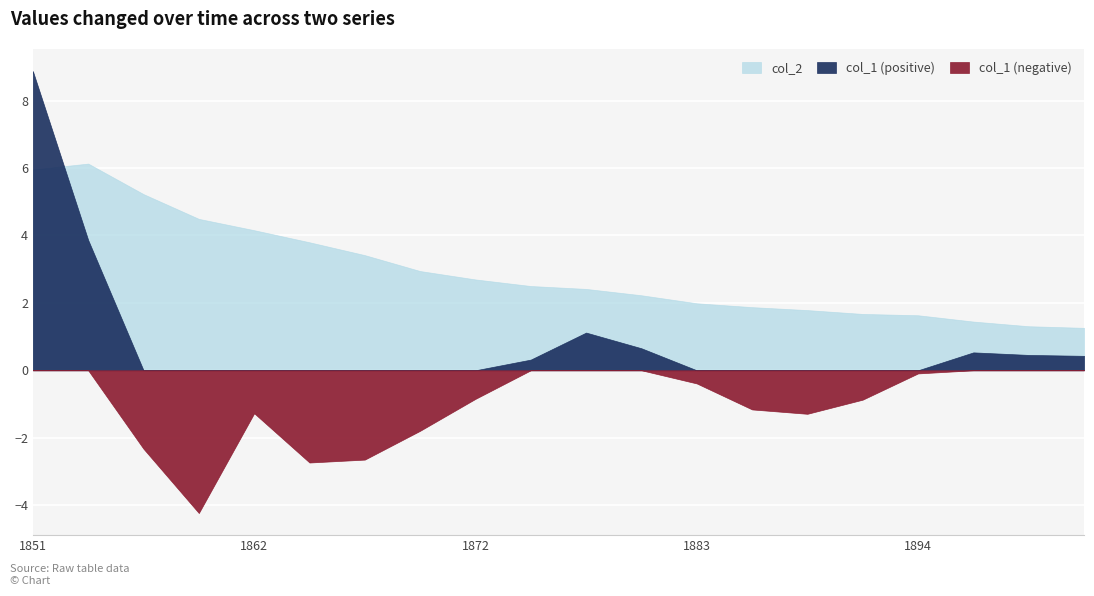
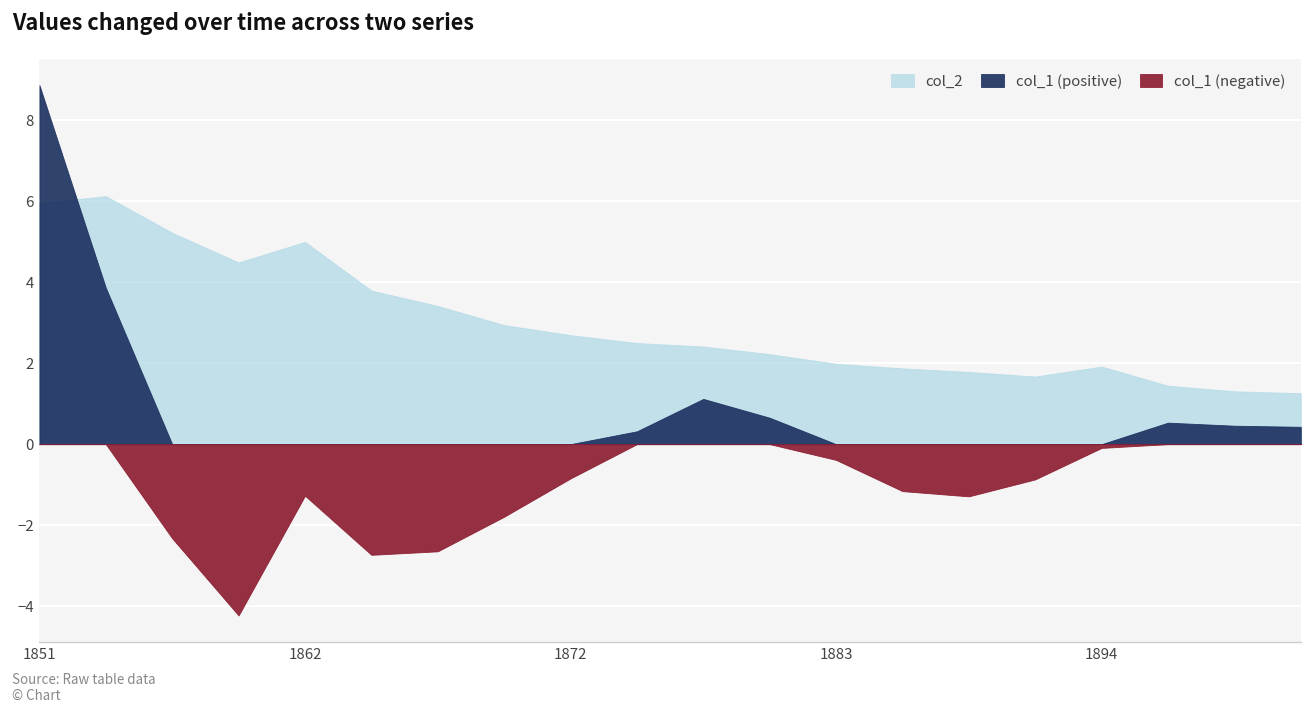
col_2, 1862: 4.2 -> 5.0
col_2, 1894: 1.6 -> 1.9
